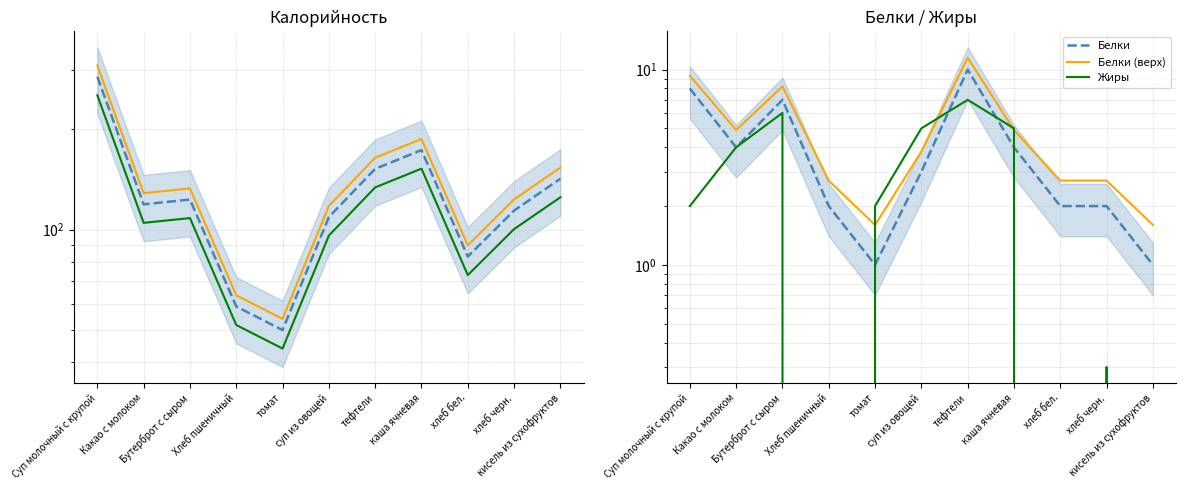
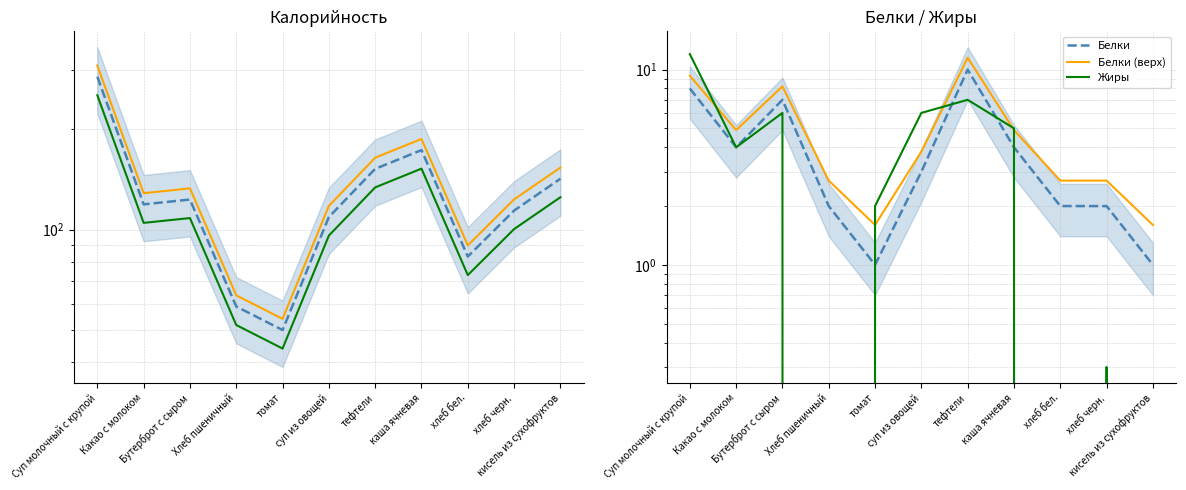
Белки / Жиры, Жиры, Суп молочный с крупой: 2 -> 12
Белки / Жиры, Жиры, суп из овощей: 5 -> 6
